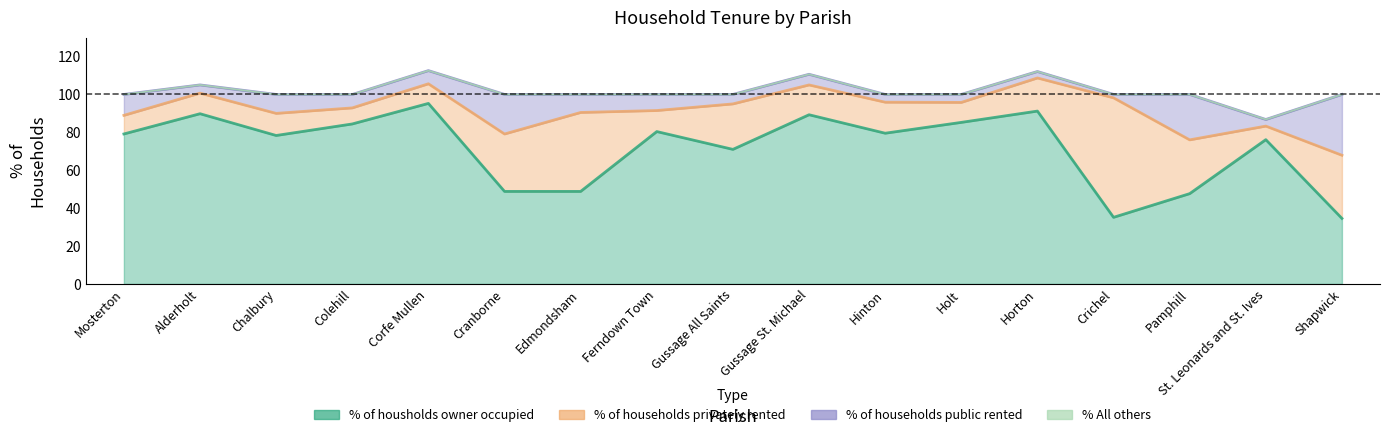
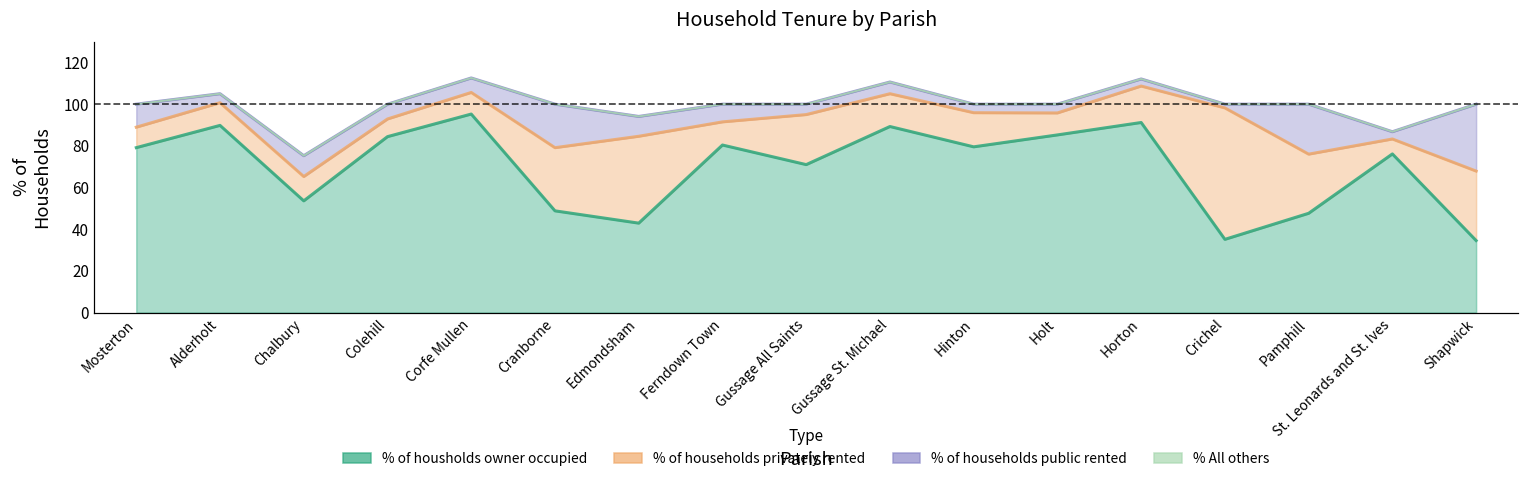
% of housholds owner occupied, Chalbury: 78 -> 54
% of housholds owner occupied, Edmondsham: 49 -> 43
